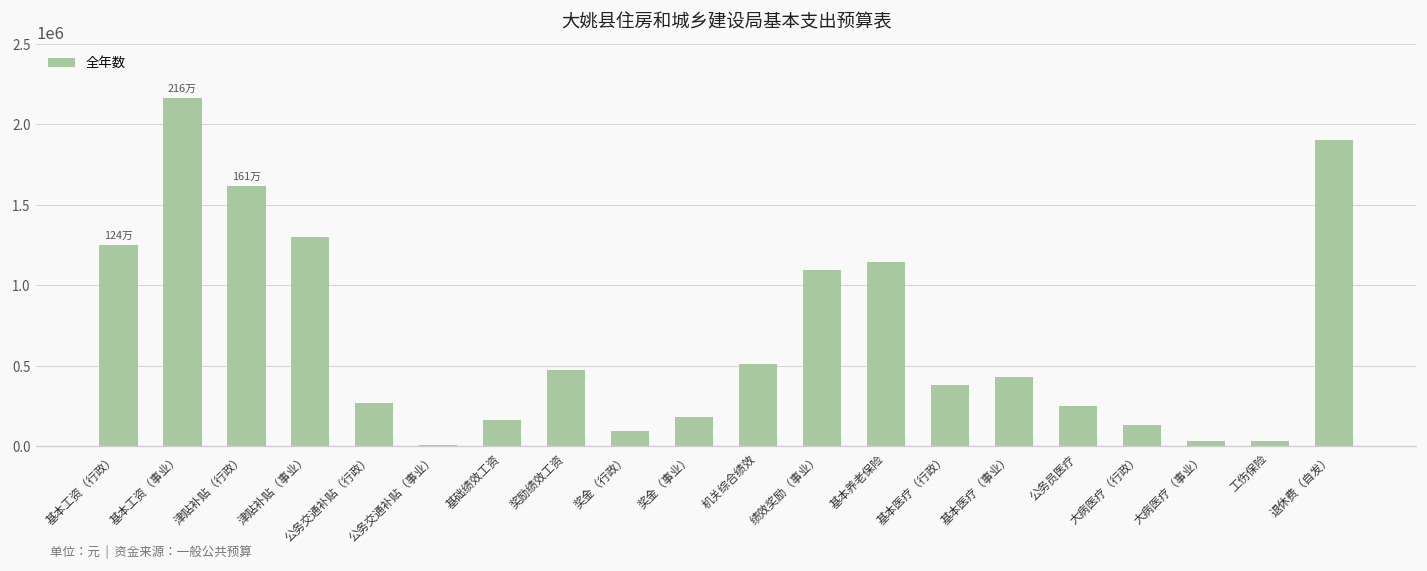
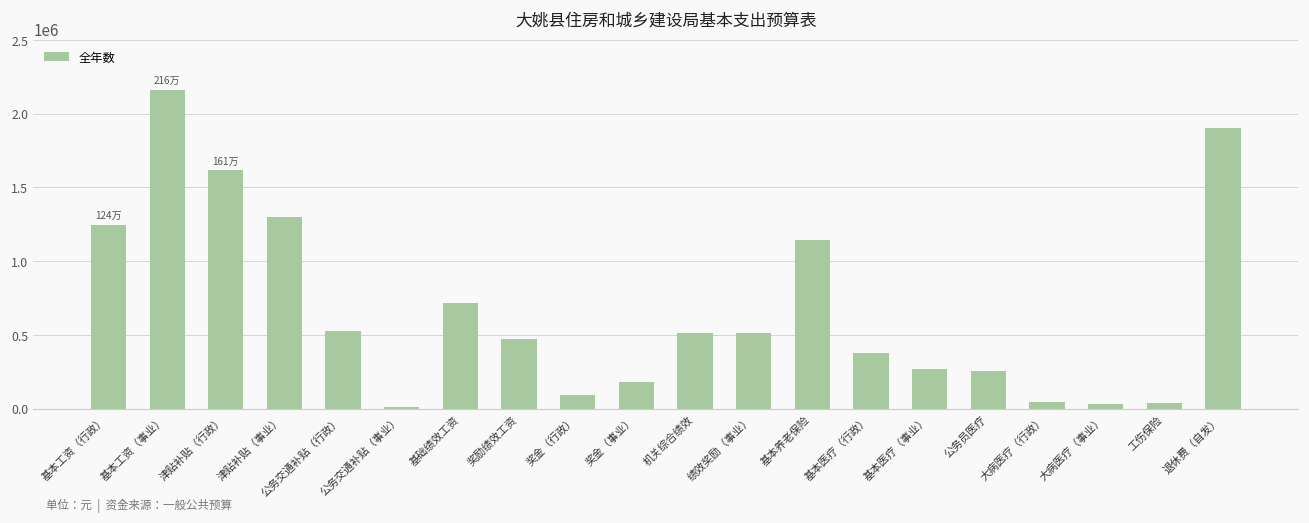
公务交通补贴（行政）: 270000 -> 530000
基础绩效工资: 160000 -> 720000
绩效奖励（事业）: 1100000 -> 510000
基本医疗（事业）: 430000 -> 270000
大病医疗（行政）: 130000 -> 50000
